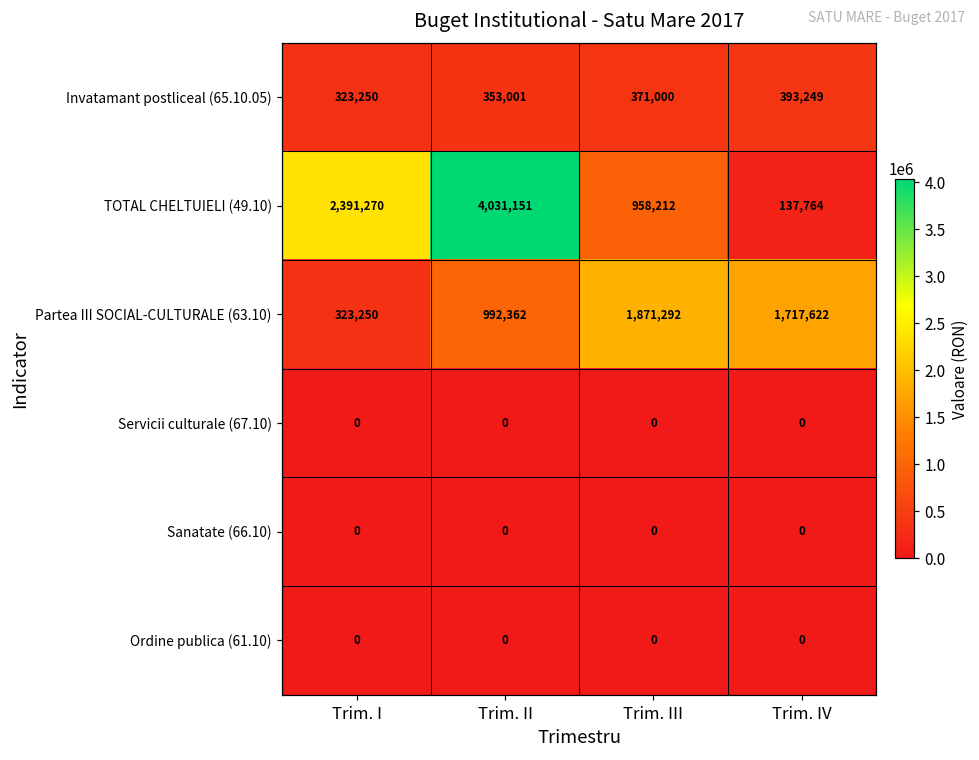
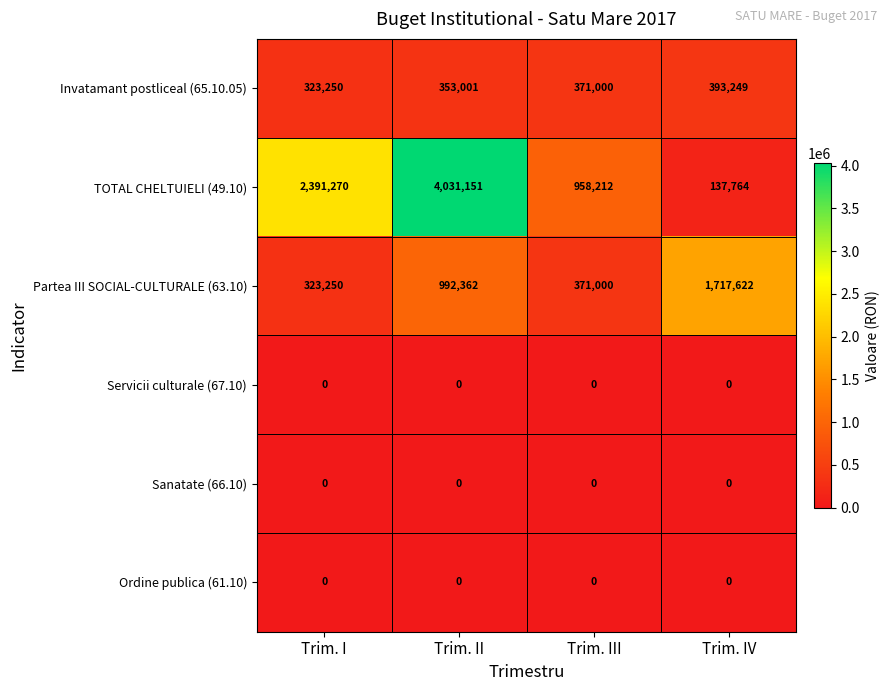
Partea III SOCIAL-CULTURALE (63.10), Trim. III: 1,871,292 -> 371,000
